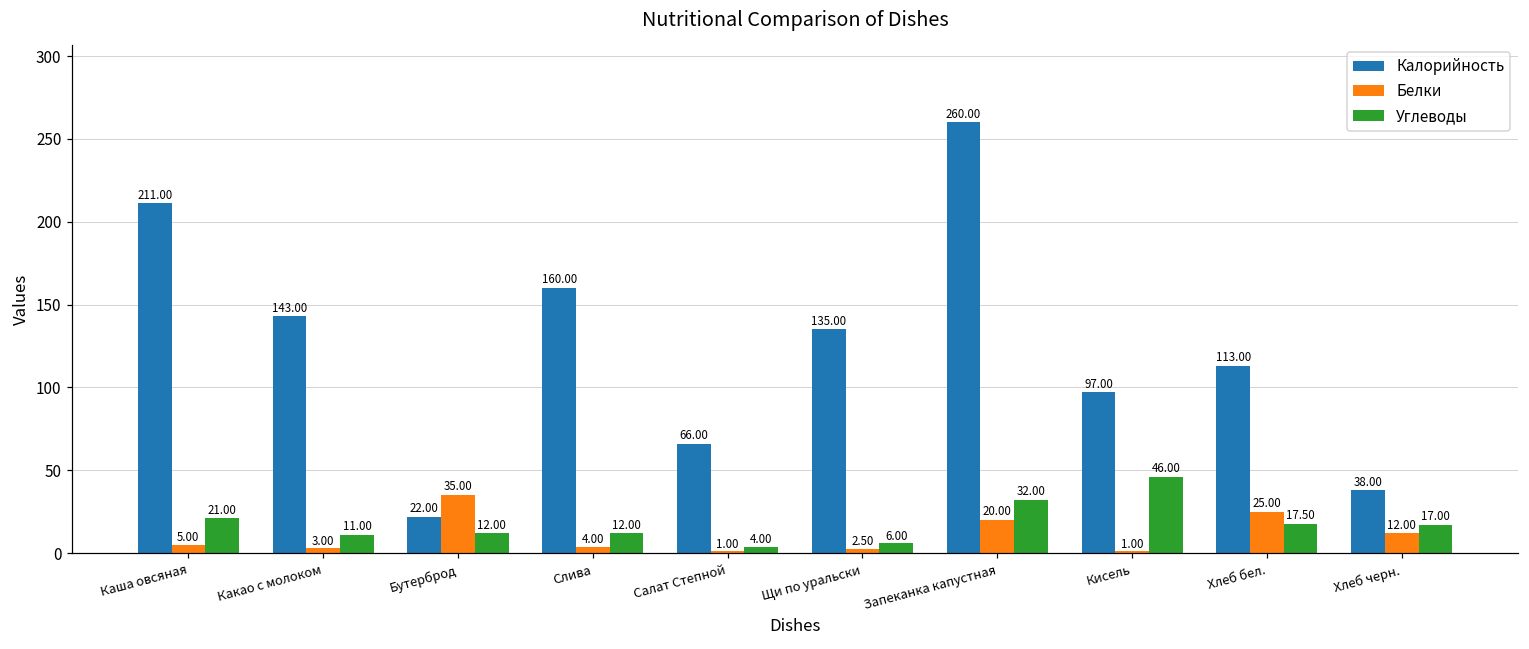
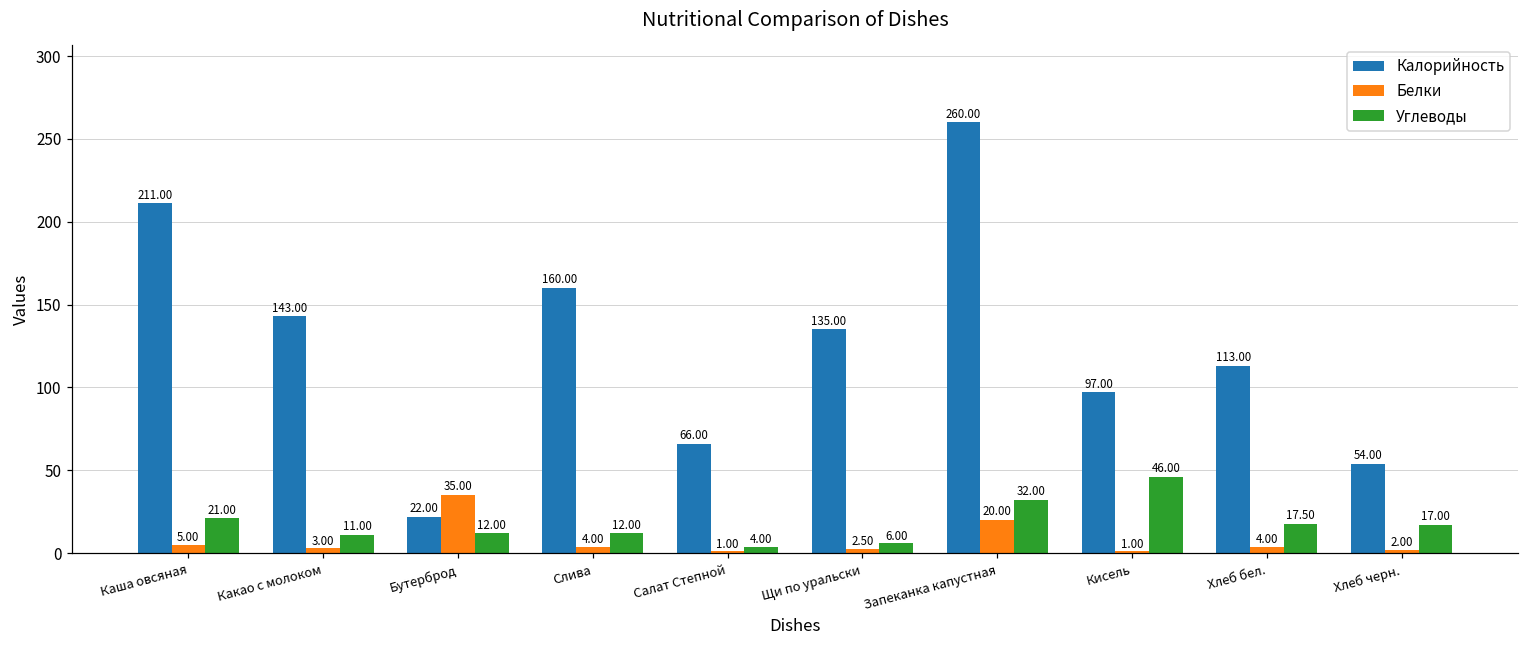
Белки, Хлеб бел.: 25.00 -> 4.00
Калорийность, Хлеб черн.: 38.00 -> 54.00
Белки, Хлеб черн.: 12.00 -> 2.00
